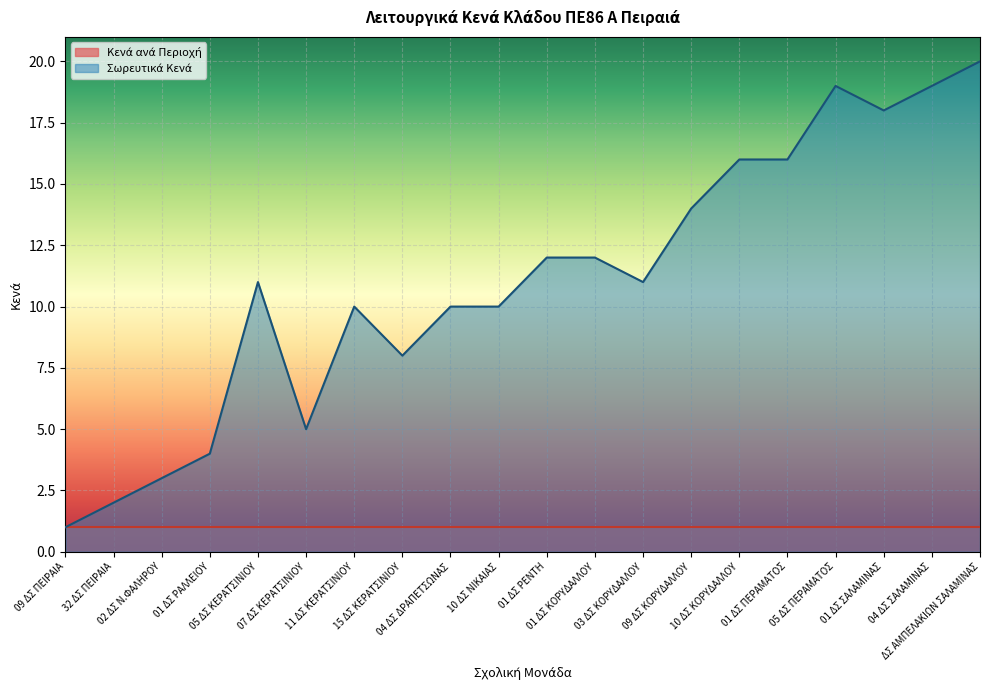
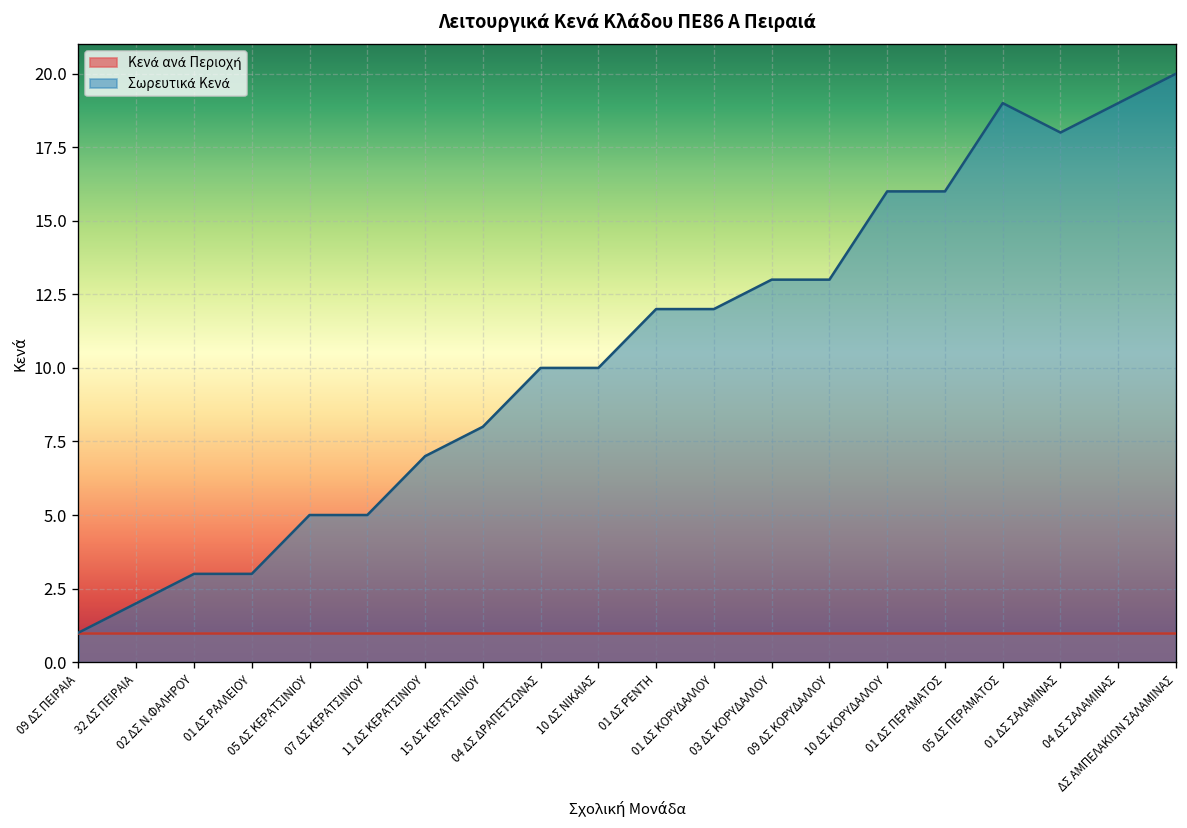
Σωρευτικά Κενά, 01 ΔΣ ΡΑΛΛΕΙΟΥ: 4 -> 3
Σωρευτικά Κενά, 05 ΔΣ ΚΕΡΑΤΣΙΝΙΟΥ: 11 -> 5
Σωρευτικά Κενά, 11 ΔΣ ΚΕΡΑΤΣΙΝΙΟΥ: 10 -> 7
Σωρευτικά Κενά, 03 ΔΣ ΚΟΡΥΔΑΛΛΟΥ: 11 -> 13
Σωρευτικά Κενά, 09 ΔΣ ΚΟΡΥΔΑΛΛΟΥ: 14 -> 13
